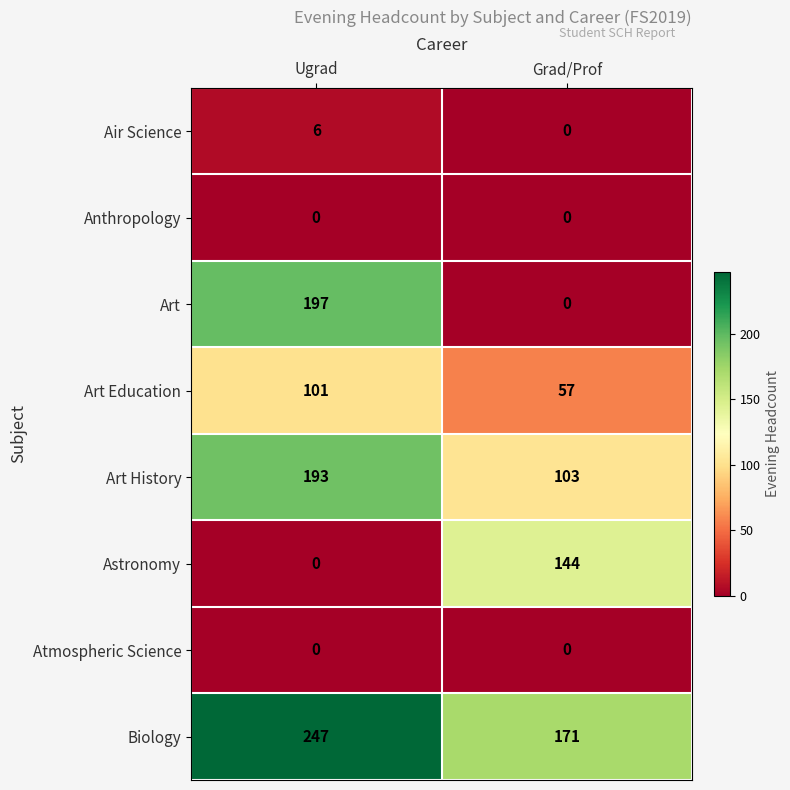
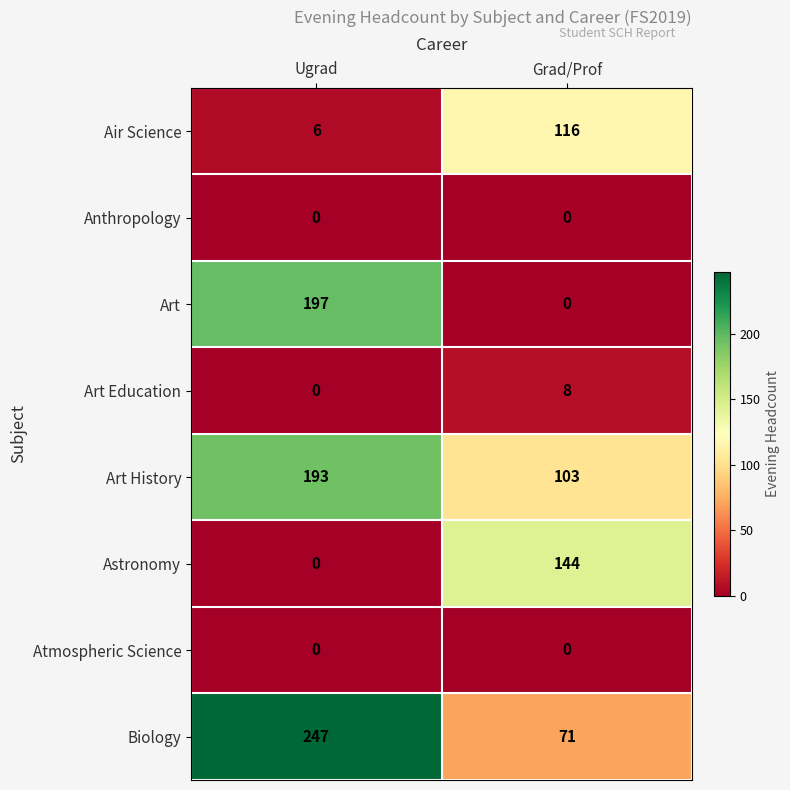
Air Science, Grad/Prof: 0 -> 116
Art Education, Ugrad: 101 -> 0
Art Education, Grad/Prof: 57 -> 8
Biology, Grad/Prof: 171 -> 71
